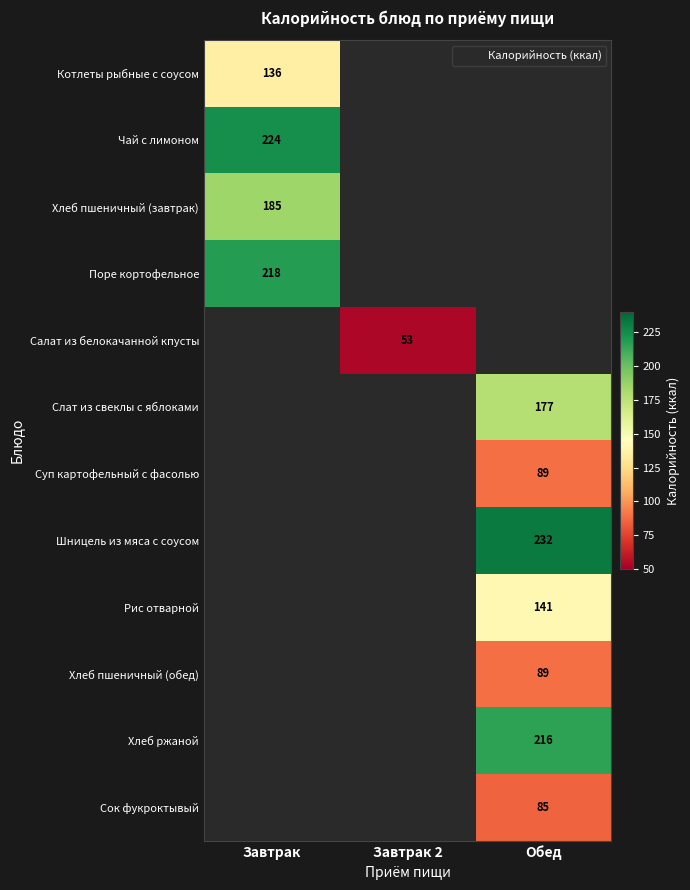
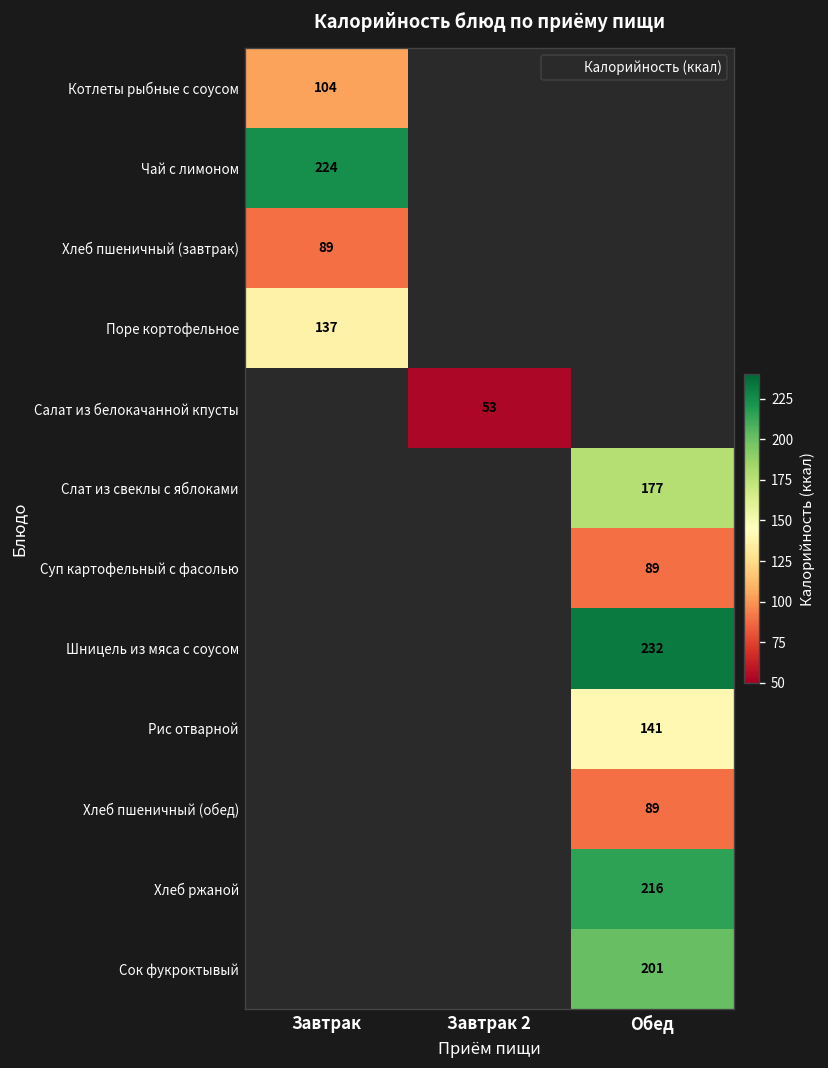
Котлеты рыбные с соусом, Завтрак: 136 -> 104
Хлеб пшеничный (завтрак), Завтрак: 185 -> 89
Поре кортофельное, Завтрак: 218 -> 137
Сок фукроктывый, Обед: 85 -> 201
